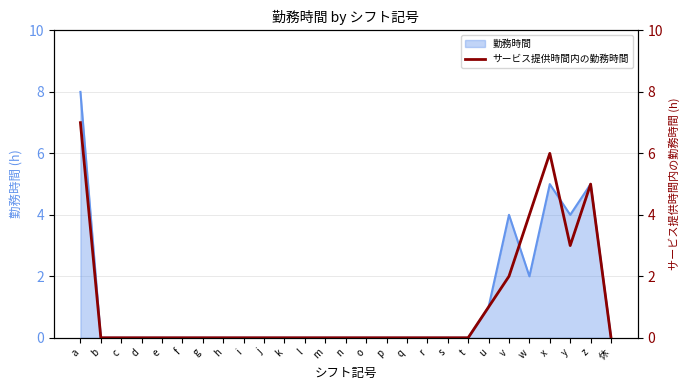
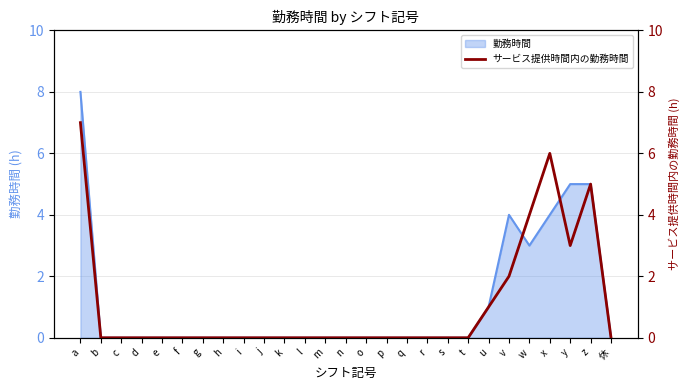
勤務時間, w: 2 -> 3
勤務時間, x: 5 -> 4
勤務時間, y: 4 -> 5
